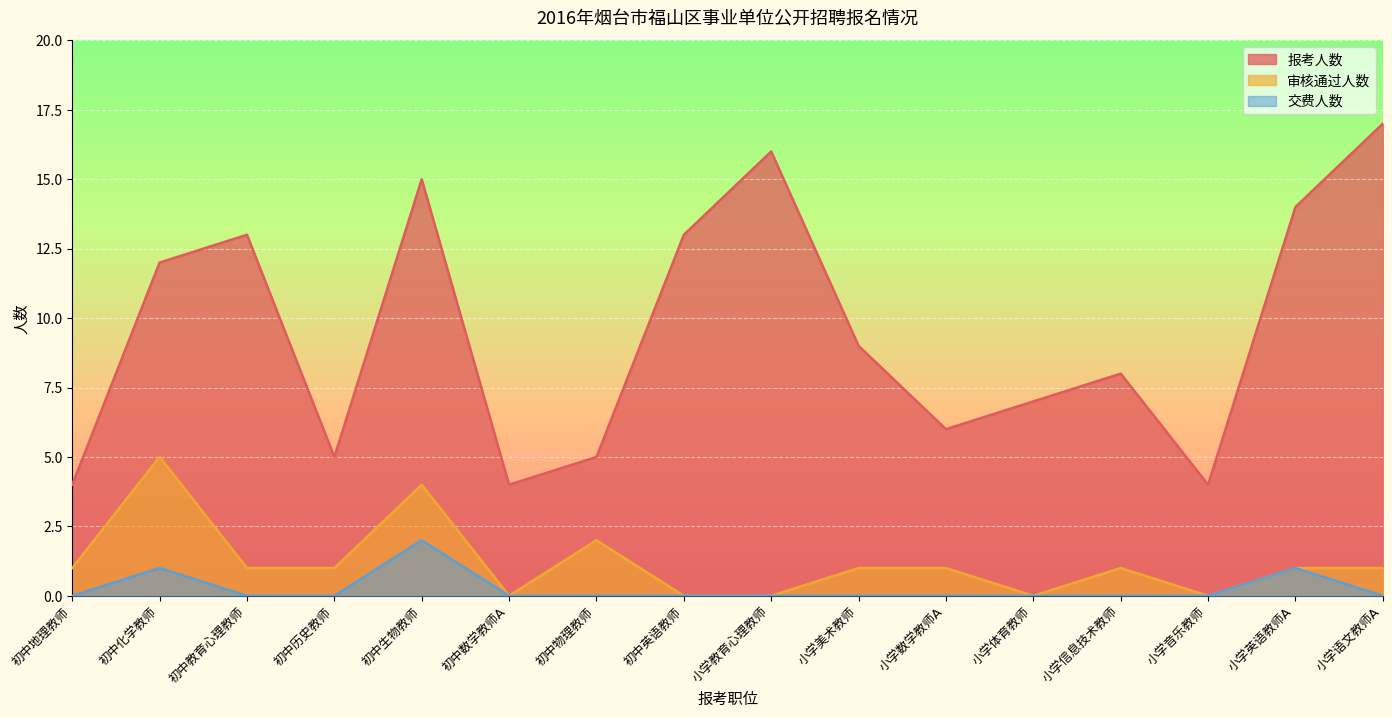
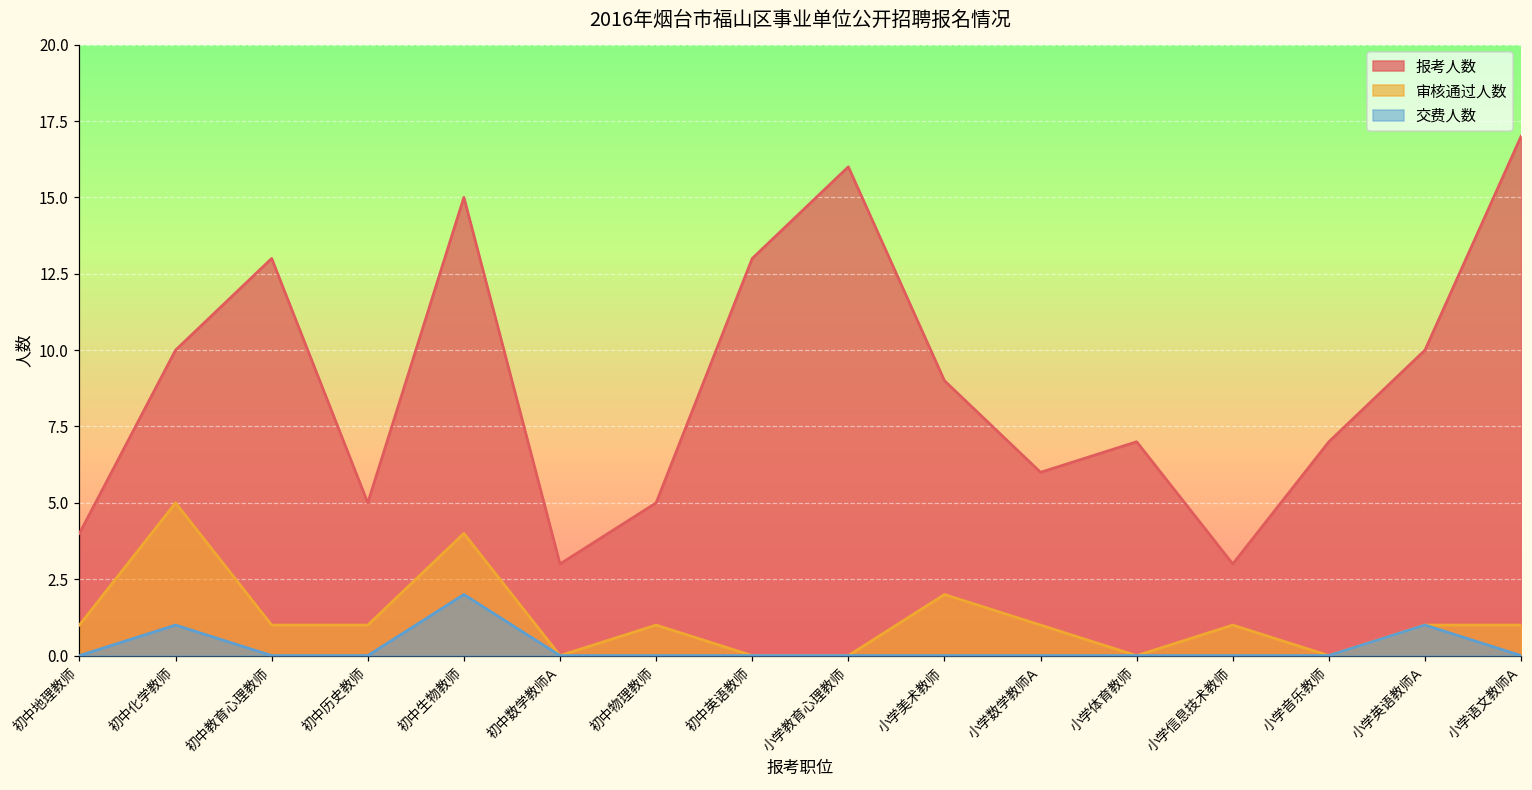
报考人数, 初中化学教师: 12 -> 10
报考人数, 初中数学教师A: 4 -> 3
审核通过人数, 初中物理教师: 2 -> 1
审核通过人数, 小学美术教师: 1 -> 2
报考人数, 小学信息技术教师: 8 -> 3
报考人数, 小学音乐教师: 4 -> 7
报考人数, 小学英语教师A: 14 -> 10
